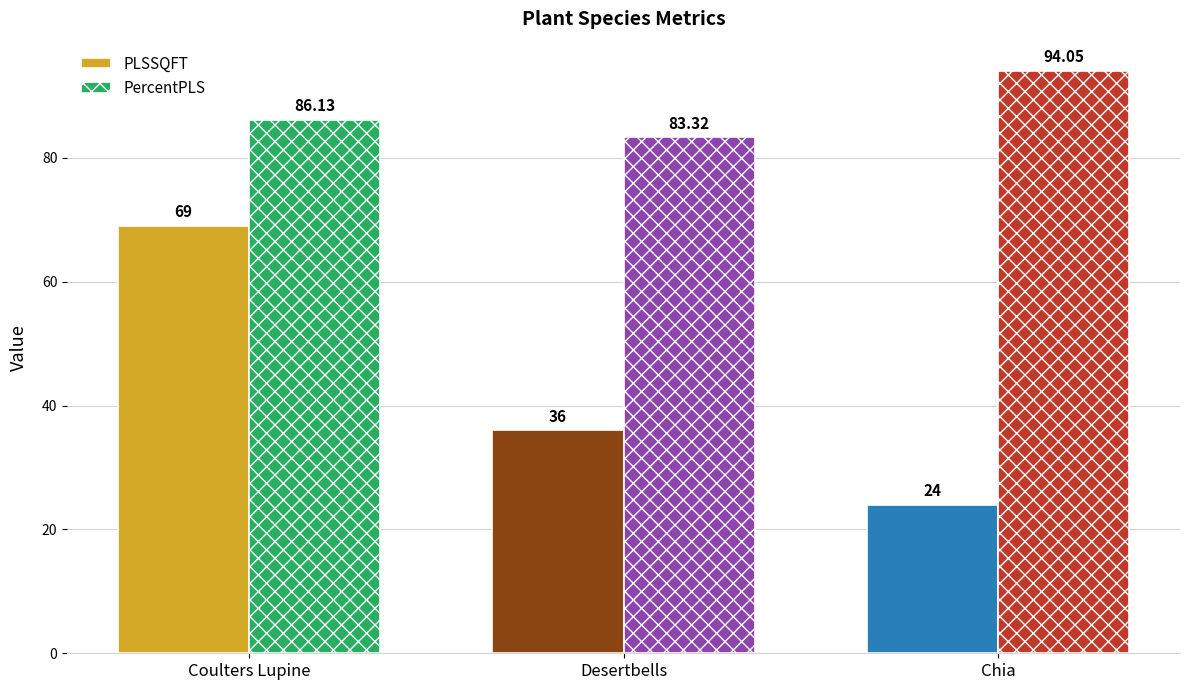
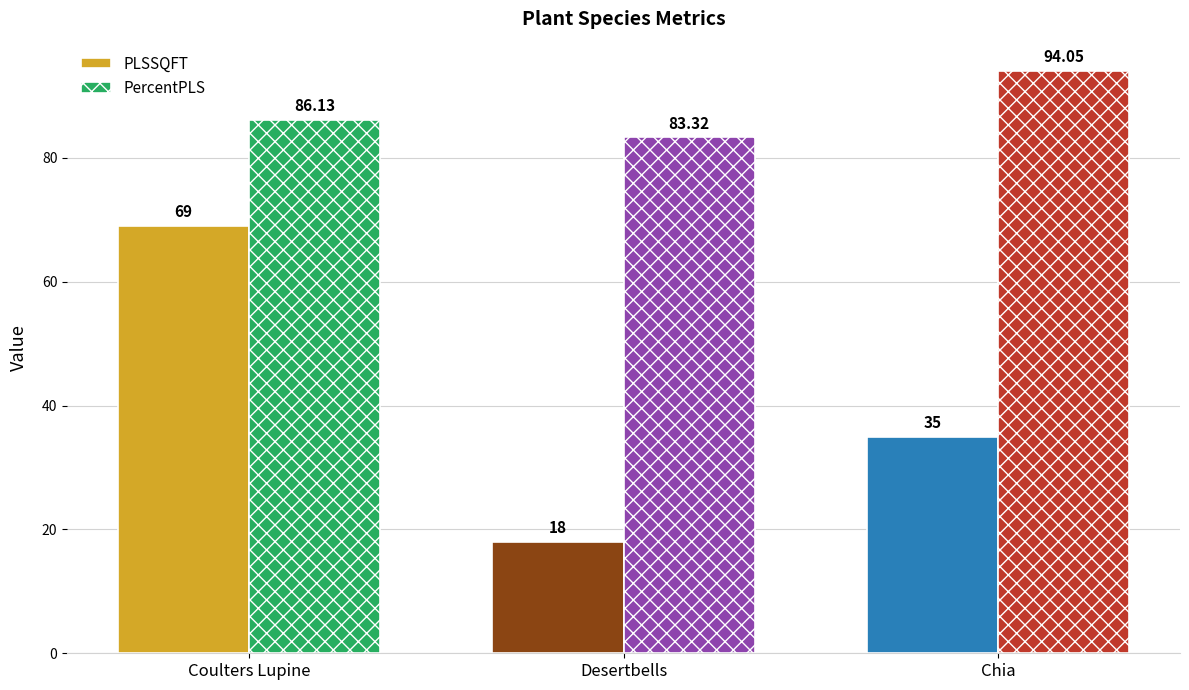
PLSSQFT, Desertbells: 36 -> 18
PLSSQFT, Chia: 24 -> 35
